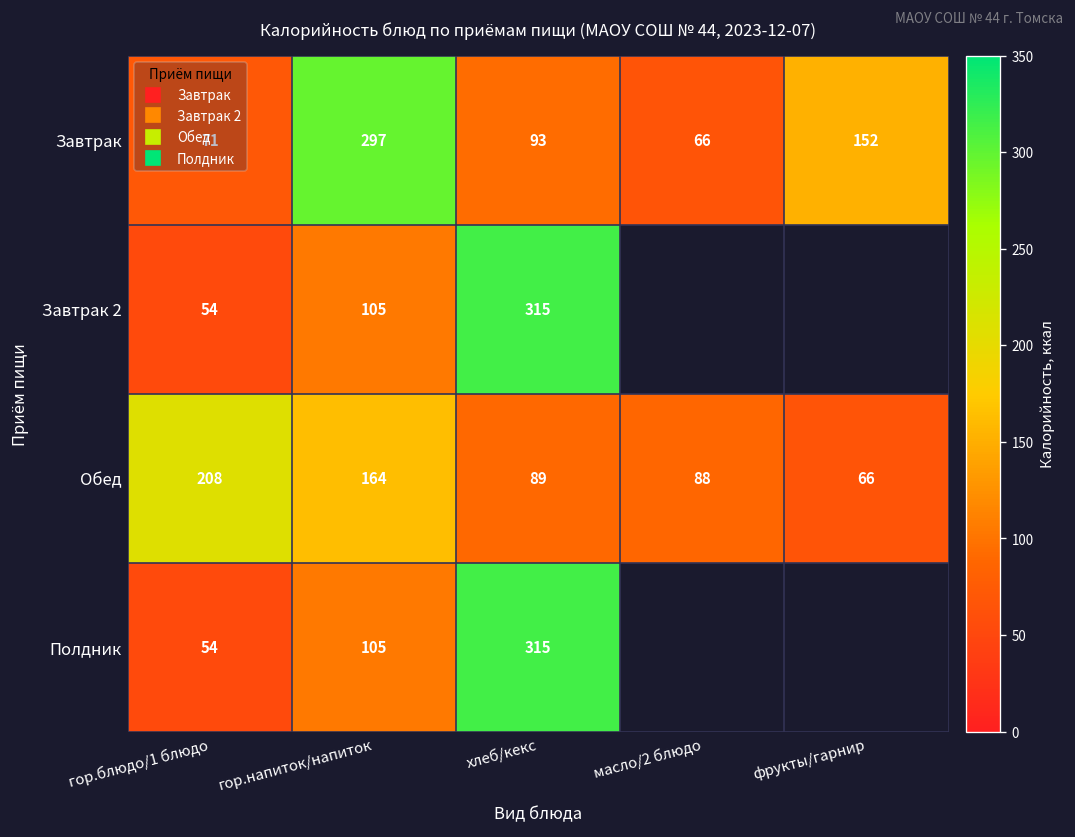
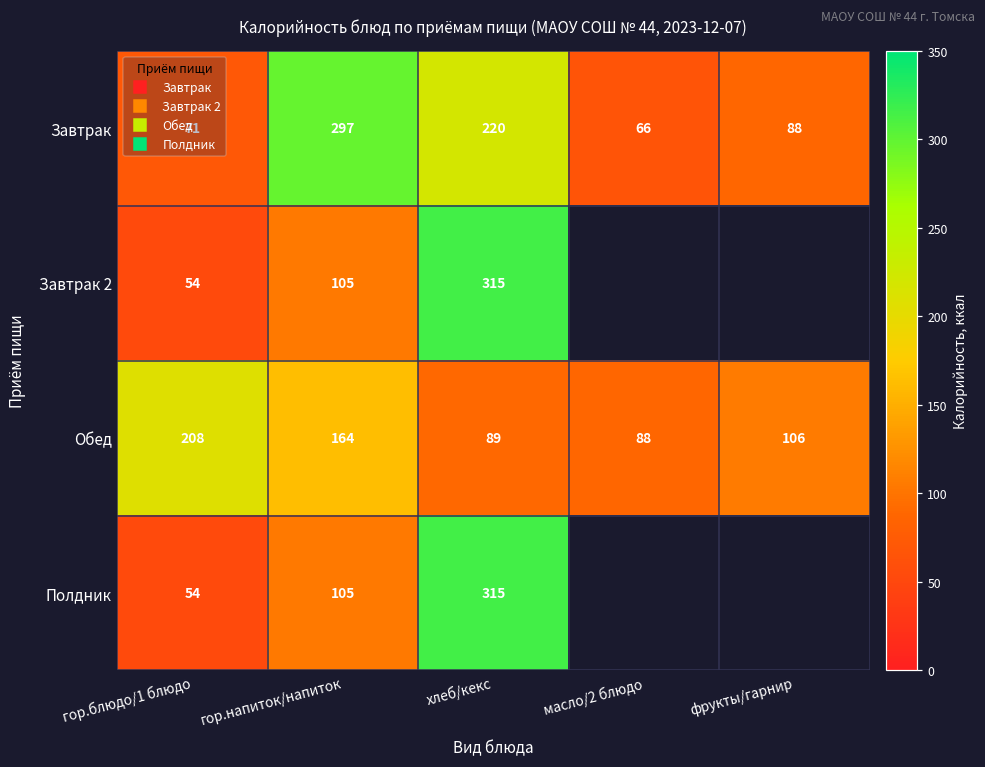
Завтрак, хлеб/кекс: 93 -> 220
Завтрак, фрукты/гарнир: 152 -> 88
Обед, фрукты/гарнир: 66 -> 106
